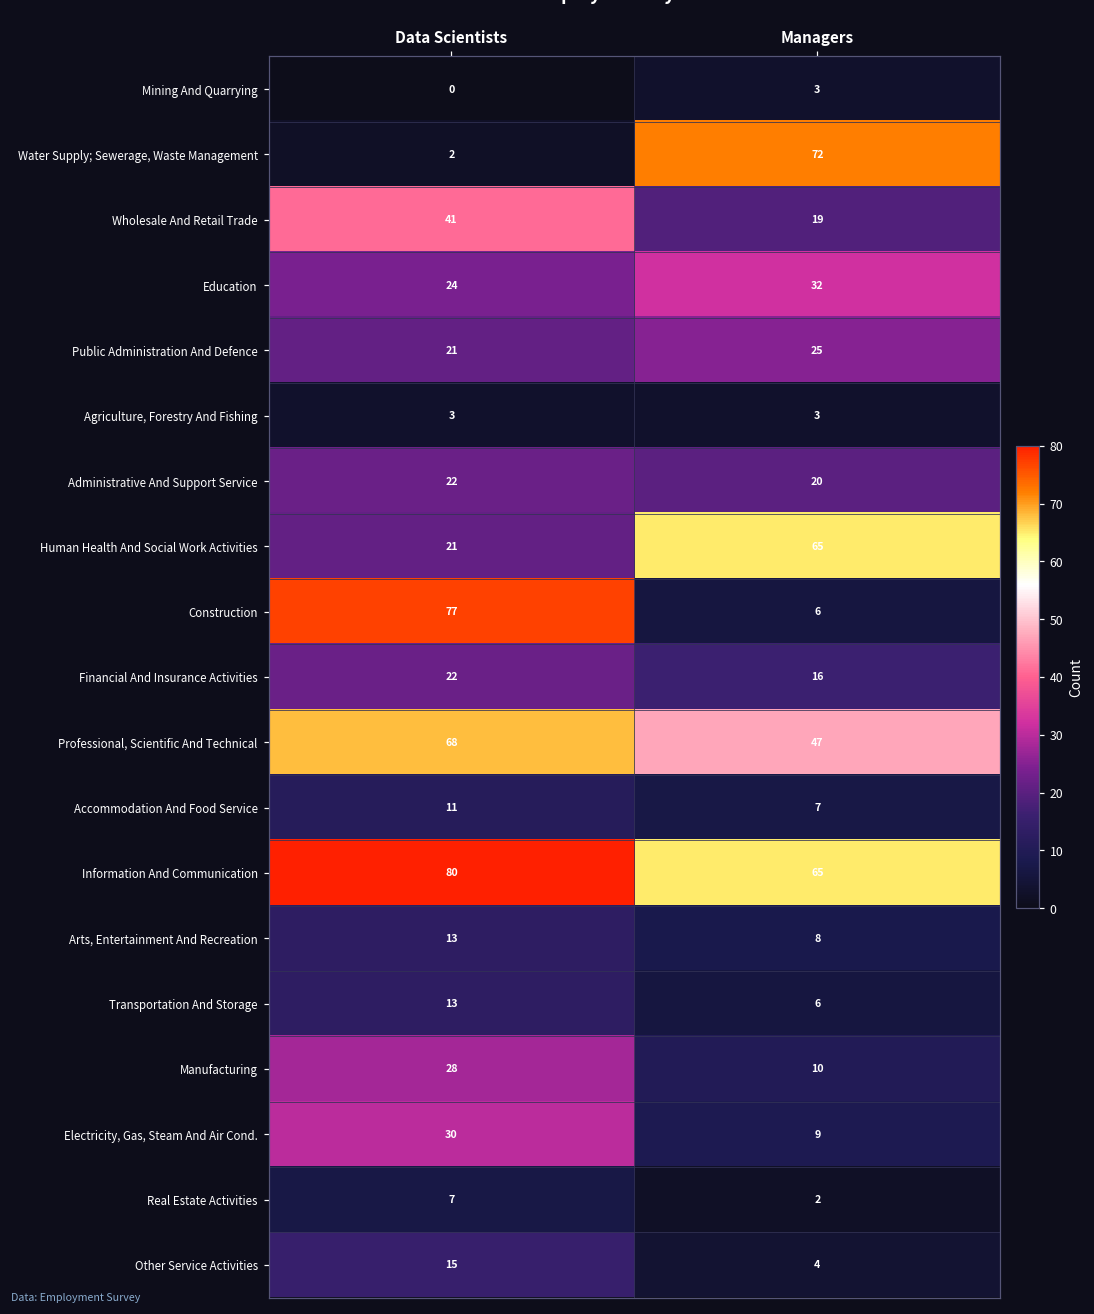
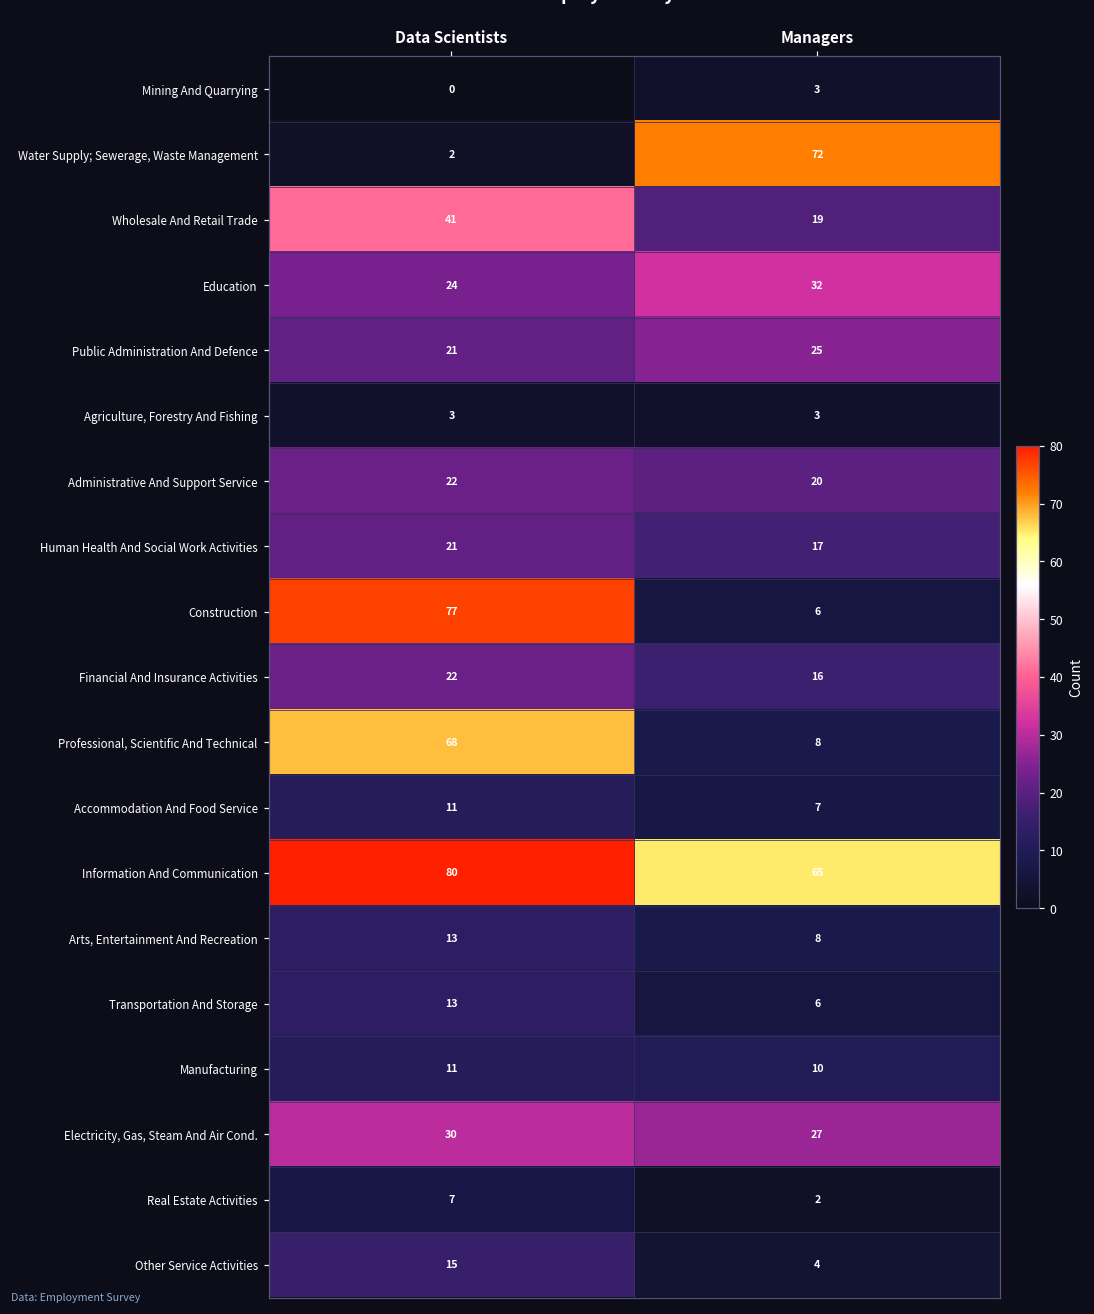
Human Health And Social Work Activities, Managers: 65 -> 17
Professional, Scientific And Technical, Managers: 47 -> 8
Manufacturing, Data Scientists: 28 -> 11
Electricity, Gas, Steam And Air Cond., Managers: 9 -> 27
